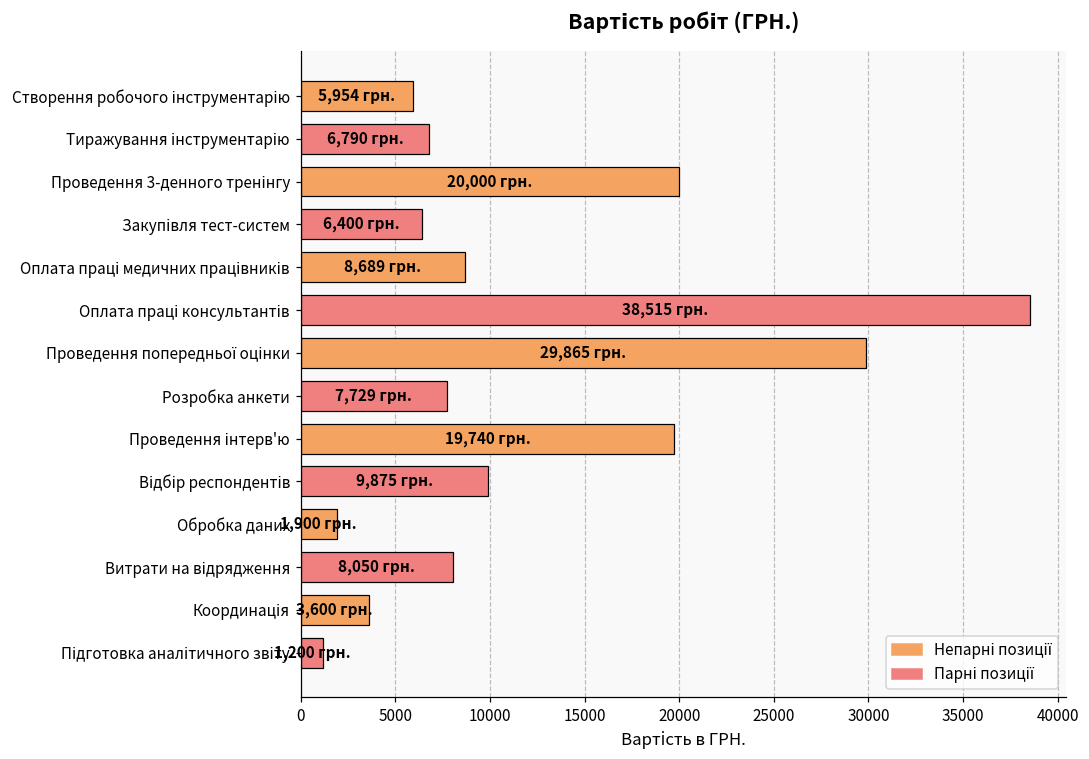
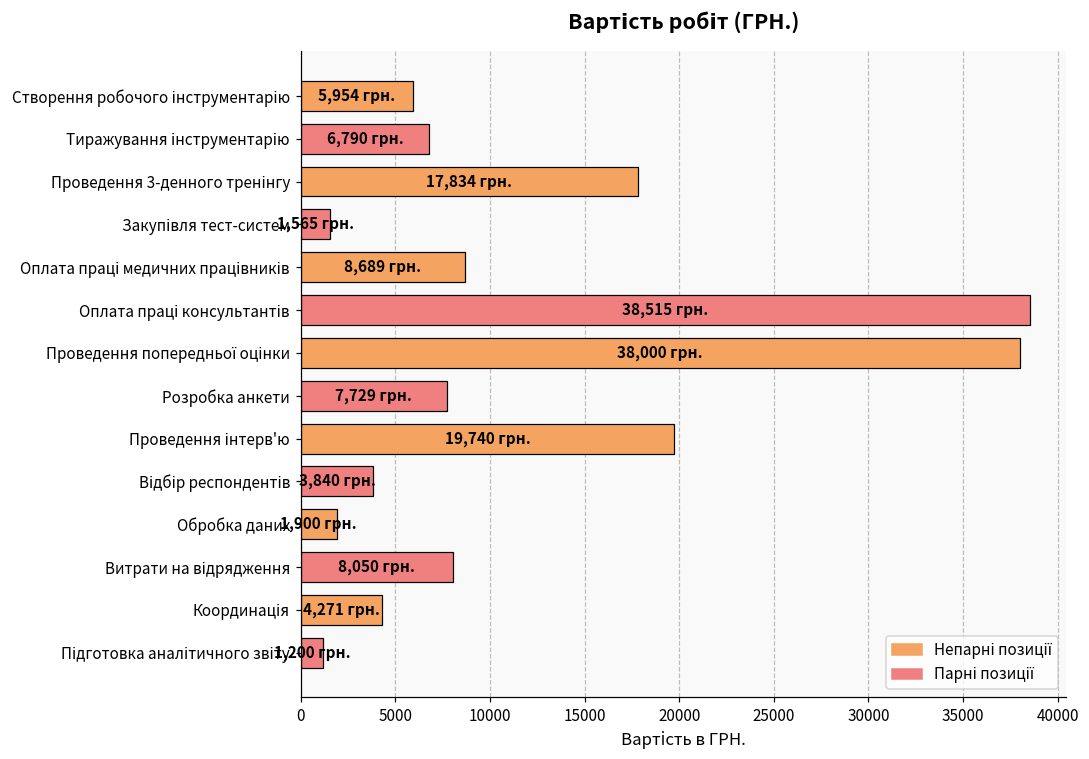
Проведення 3-денного тренінгу: 20,000 -> 17,834
Закупівля тест-систем: 6,400 -> 1,565
Проведення попередньої оцінки: 29,865 -> 38,000
Відбір респондентів: 9,875 -> 3,840
Координація: 3,600 -> 4,271
